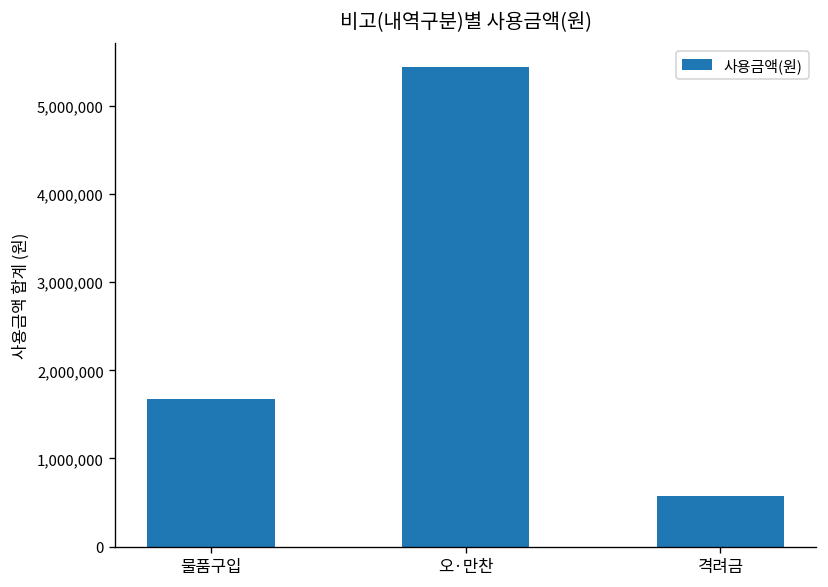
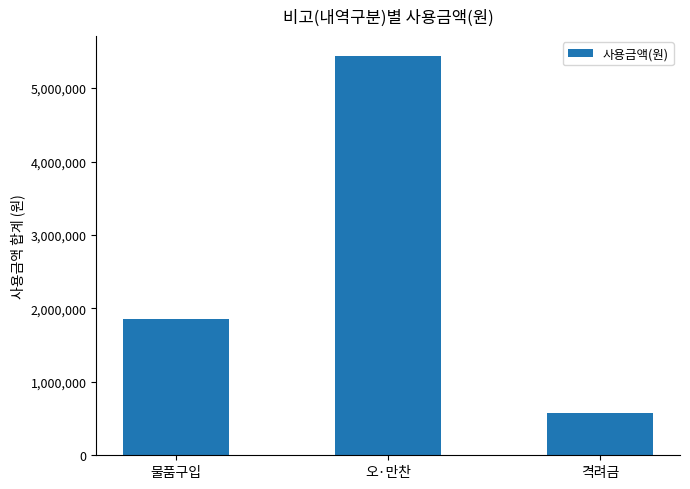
물품구입: 1,700,000 -> 1,900,000
